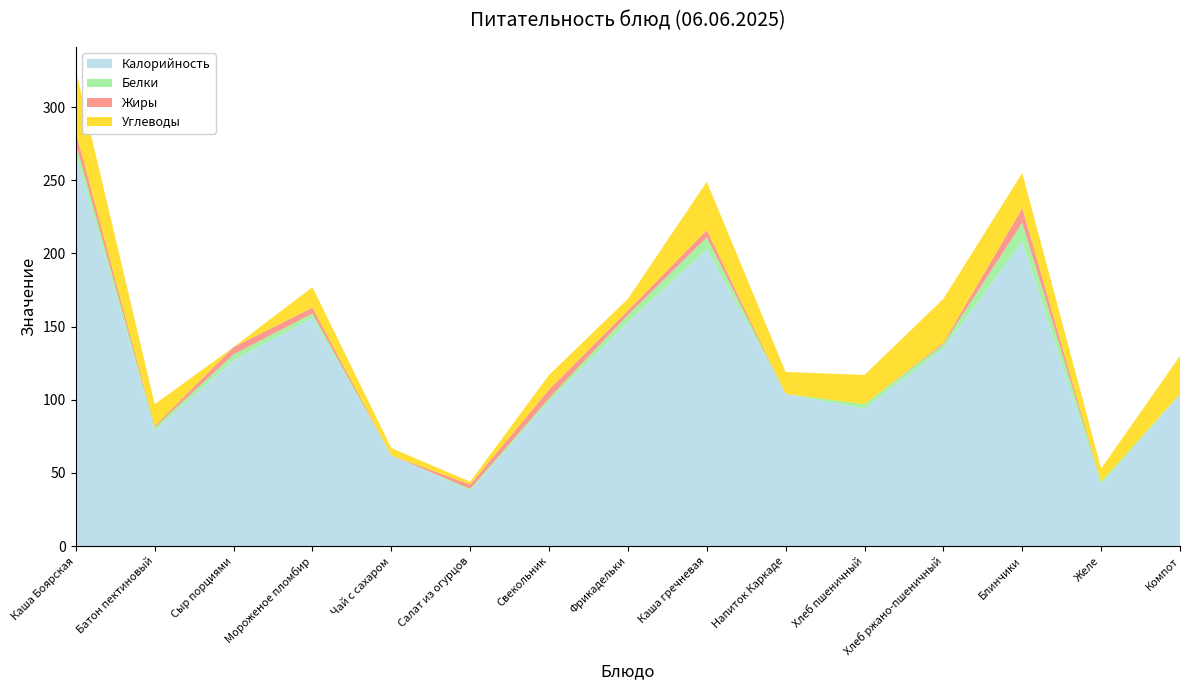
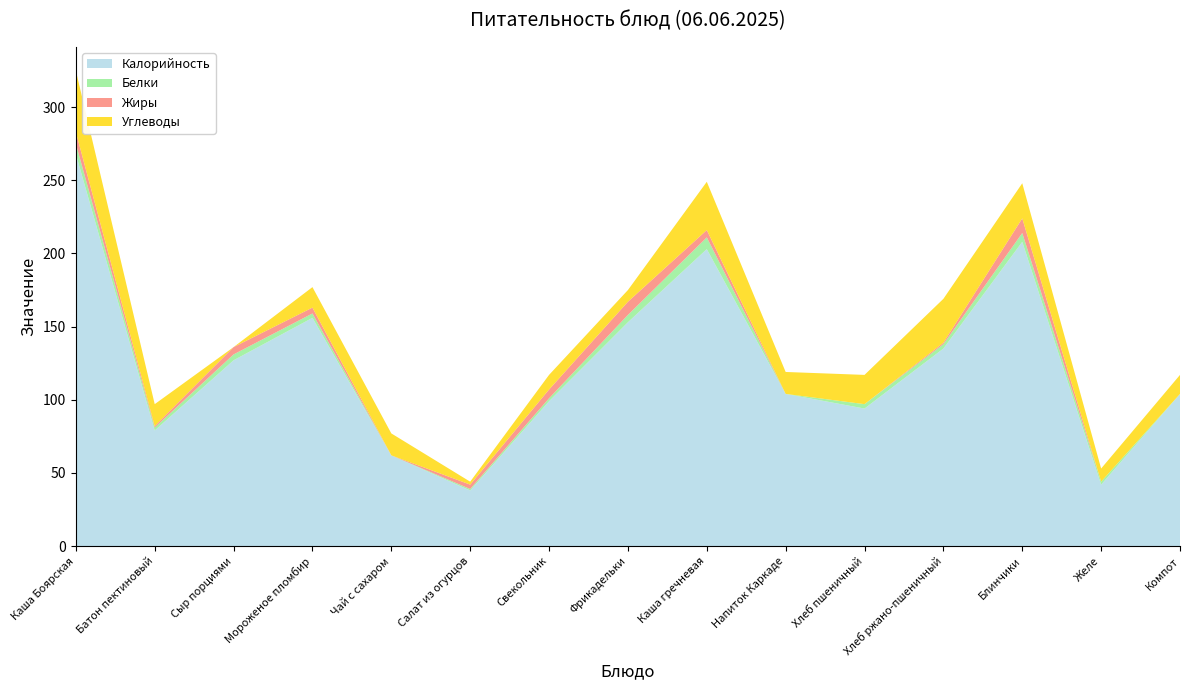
Углеводы, Чай с сахаром: 5 -> 15
Жиры, Фрикадельки: 3 -> 9
Белки, Блинчики: 13 -> 6
Углеводы, Компот: 26 -> 13
